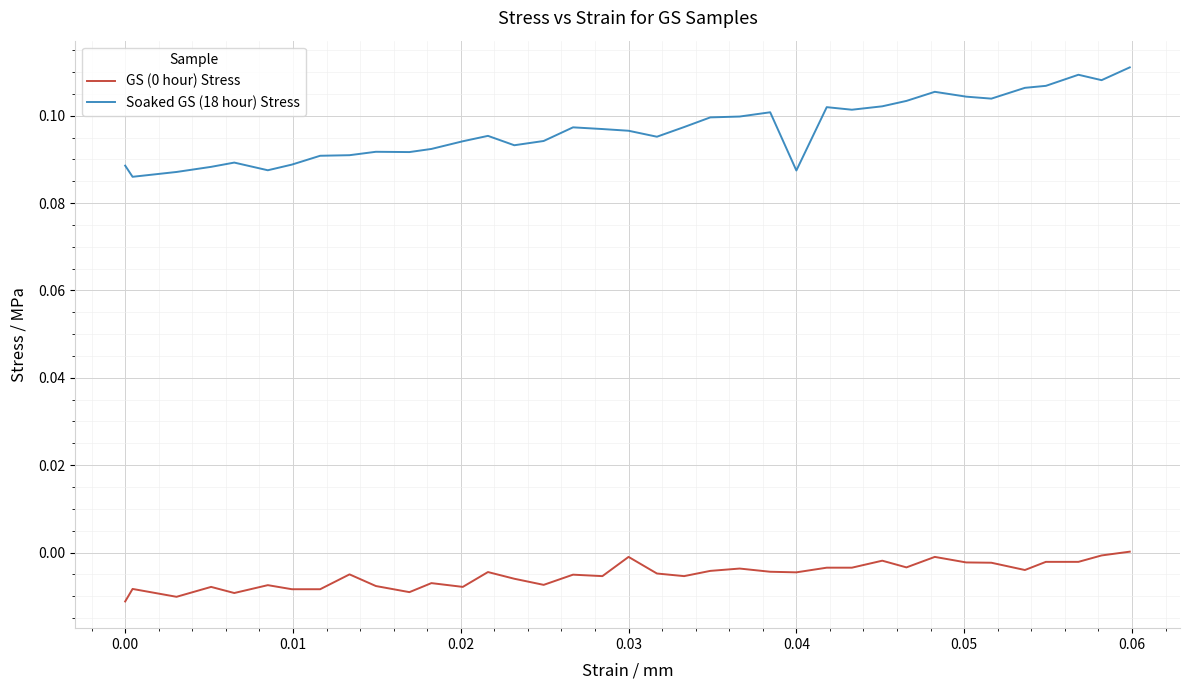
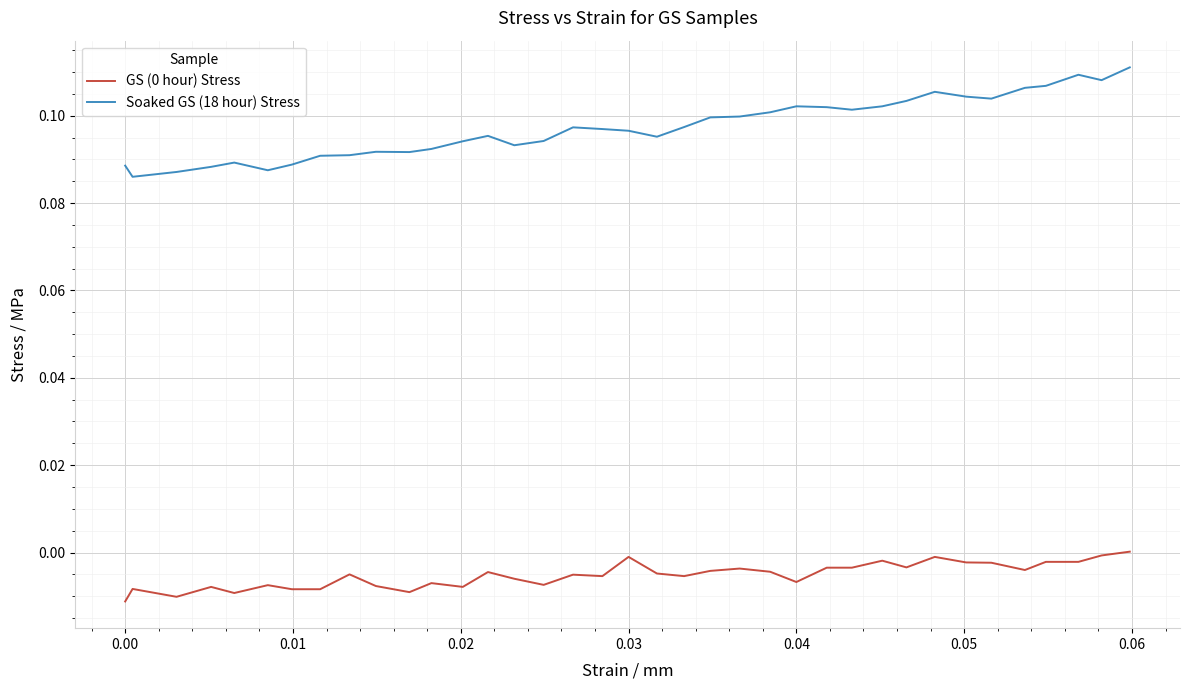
GS (0 hour) Stress, 0.04: -0.005 -> -0.007
Soaked GS (18 hour) Stress, 0.04: 0.087 -> 0.102
